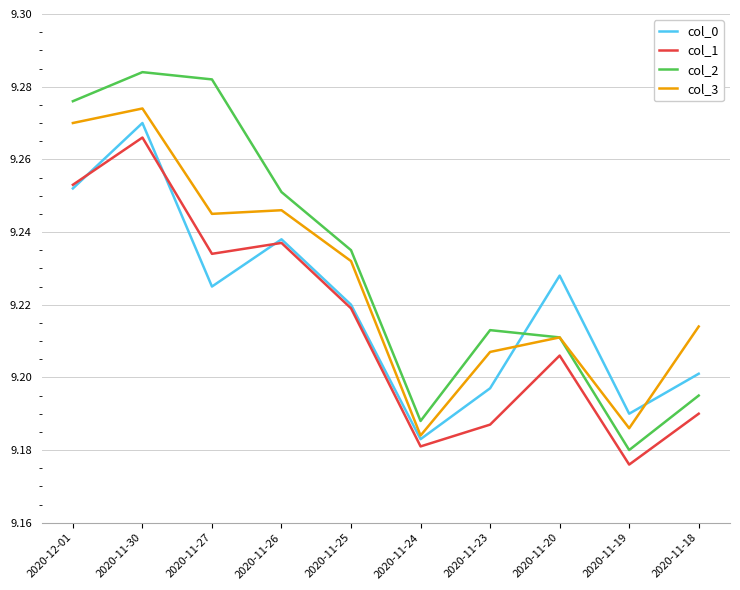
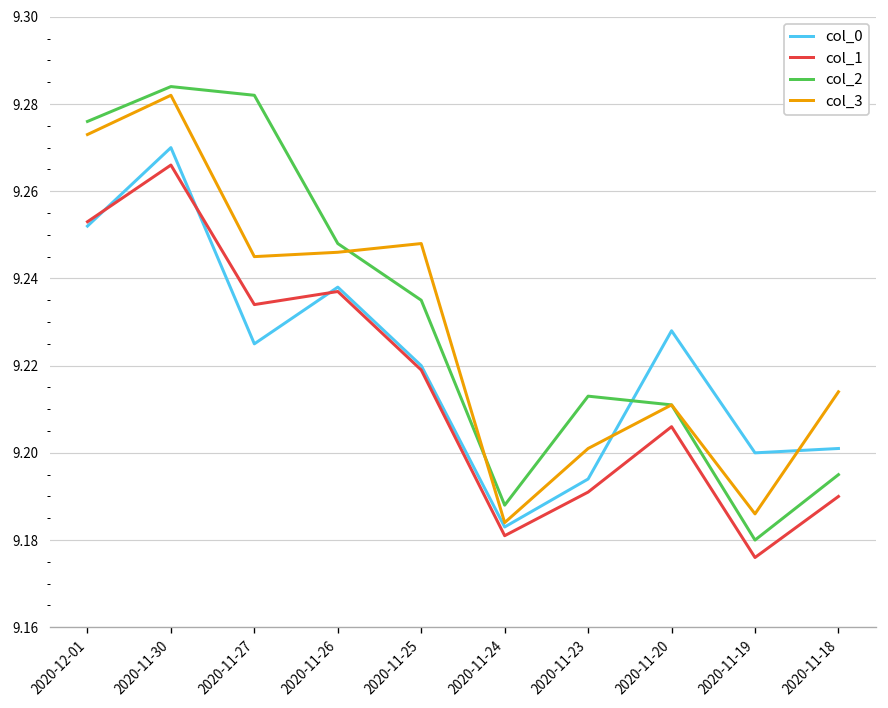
col_3, 2020-12-01: 9.270 -> 9.273
col_3, 2020-11-30: 9.274 -> 9.282
col_2, 2020-11-26: 9.251 -> 9.248
col_3, 2020-11-25: 9.232 -> 9.248
col_0, 2020-11-23: 9.197 -> 9.194
col_1, 2020-11-23: 9.187 -> 9.191
col_3, 2020-11-23: 9.207 -> 9.201
col_0, 2020-11-19: 9.19 -> 9.20
